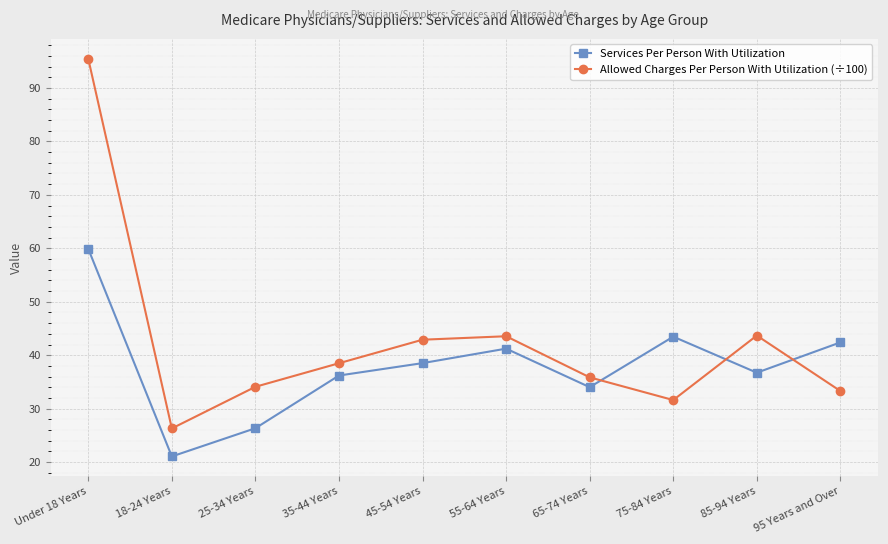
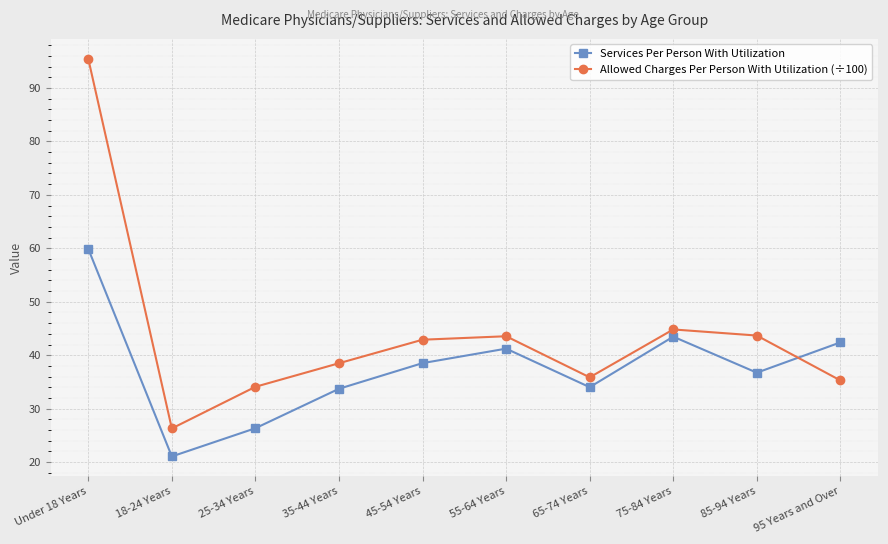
Services Per Person With Utilization, 35-44 Years: 36 -> 34
Allowed Charges Per Person With Utilization (÷100), 75-84 Years: 32 -> 45
Allowed Charges Per Person With Utilization (÷100), 95 Years and Over: 33 -> 35
